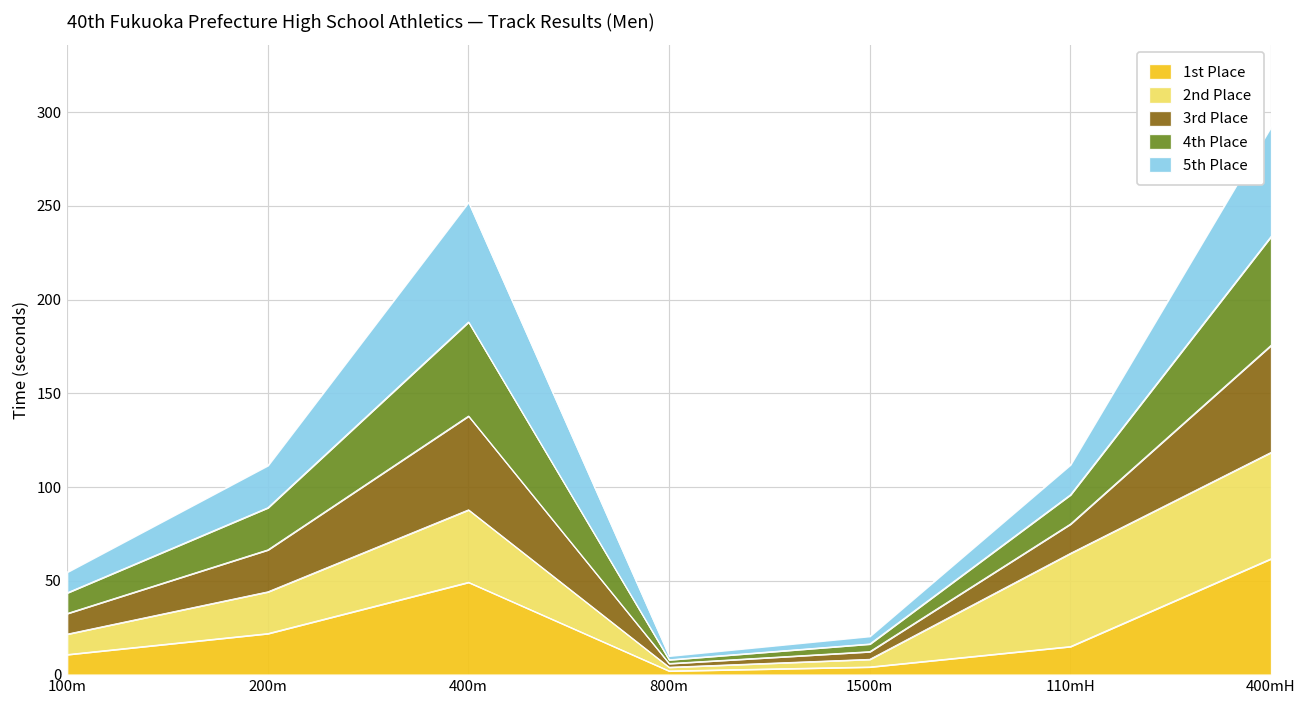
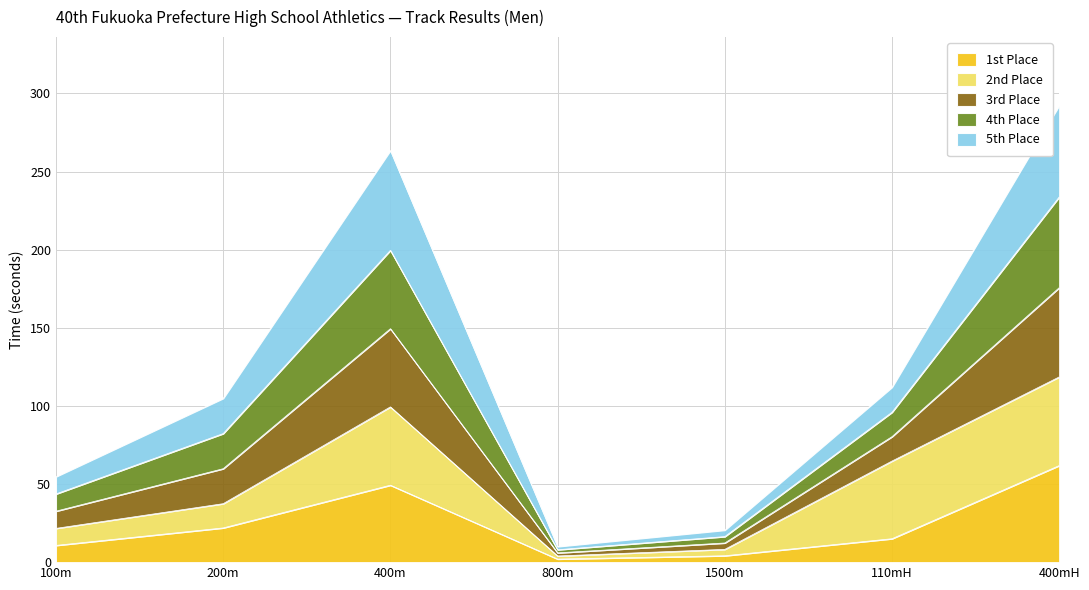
2nd Place, 200m: 22 -> 16
2nd Place, 400m: 39 -> 50
